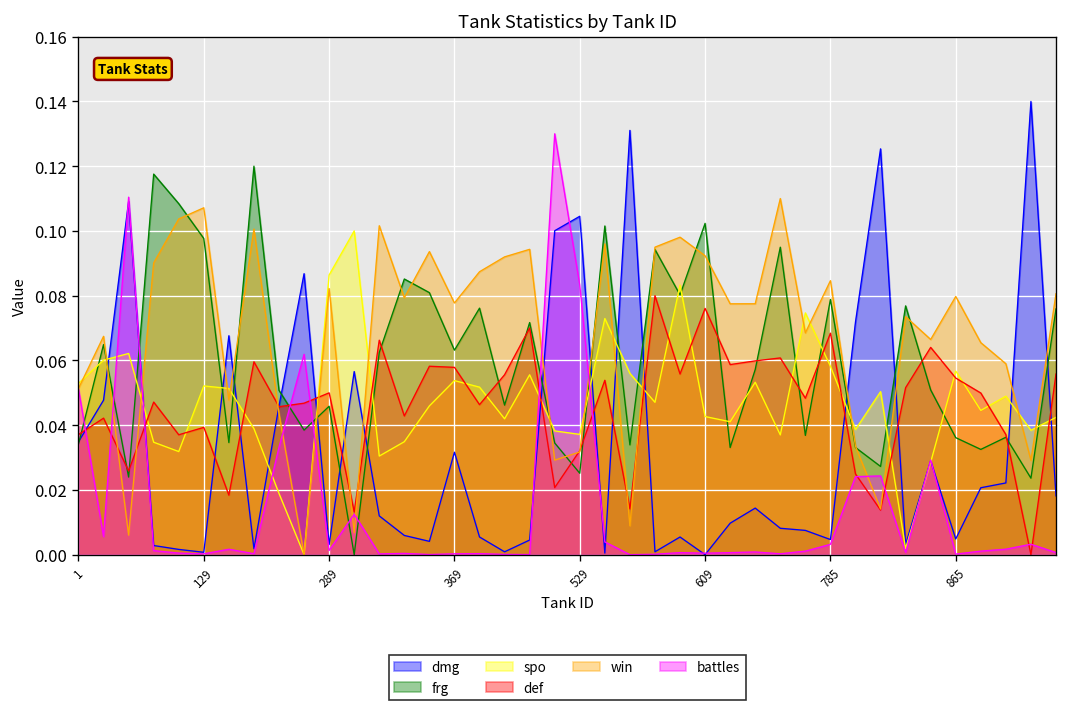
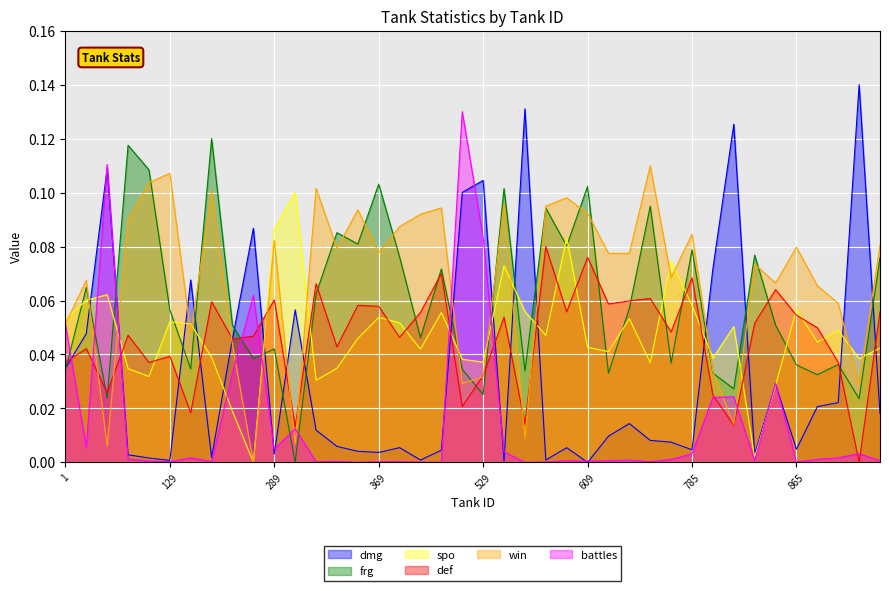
frg, 129: 0.098 -> 0.056
frg, 289: 0.046 -> 0.042
def, 289: 0.050 -> 0.060
battles, 289: 0.001 -> 0.005
dmg, 369: 0.032 -> 0.004
frg, 369: 0.063 -> 0.103
